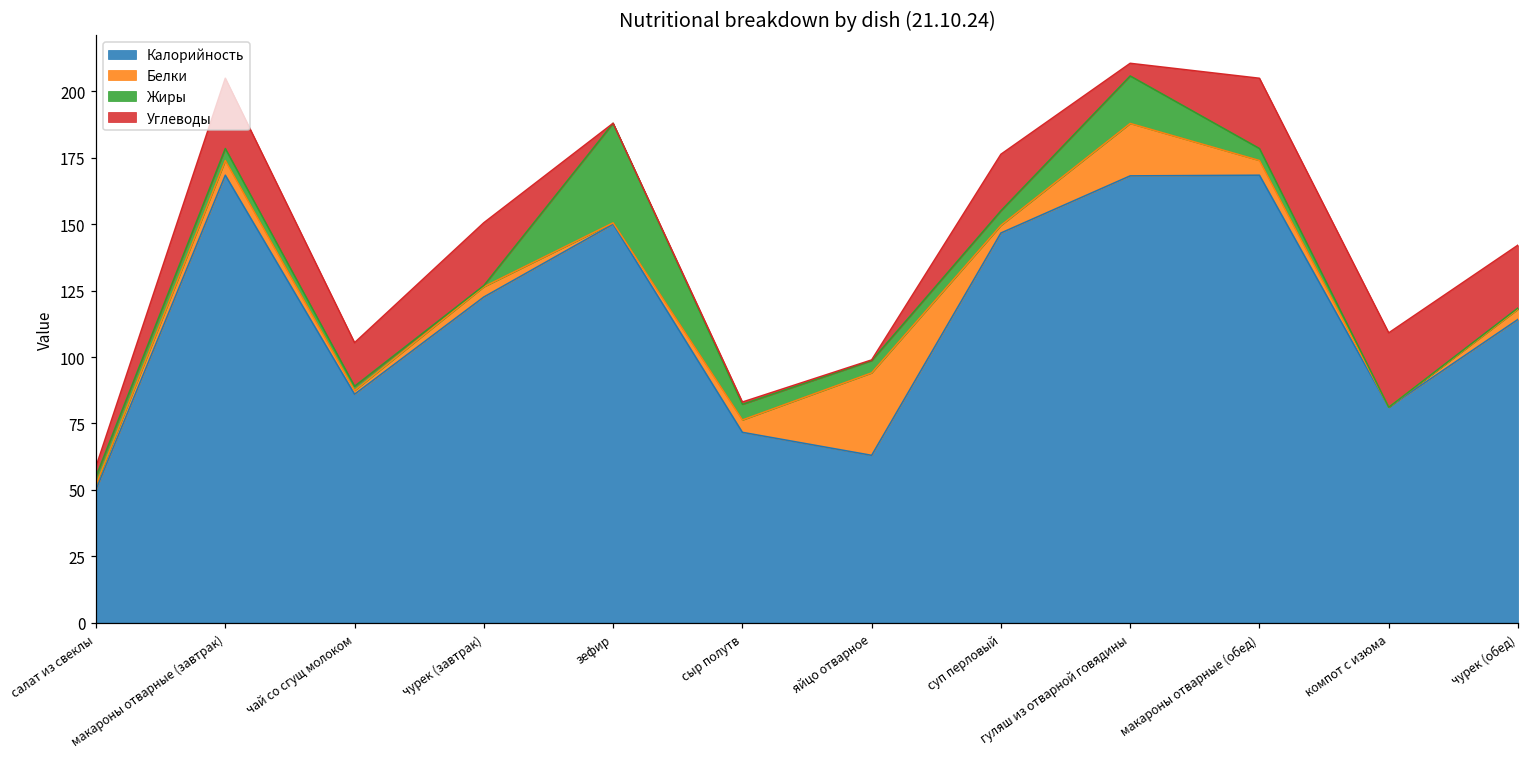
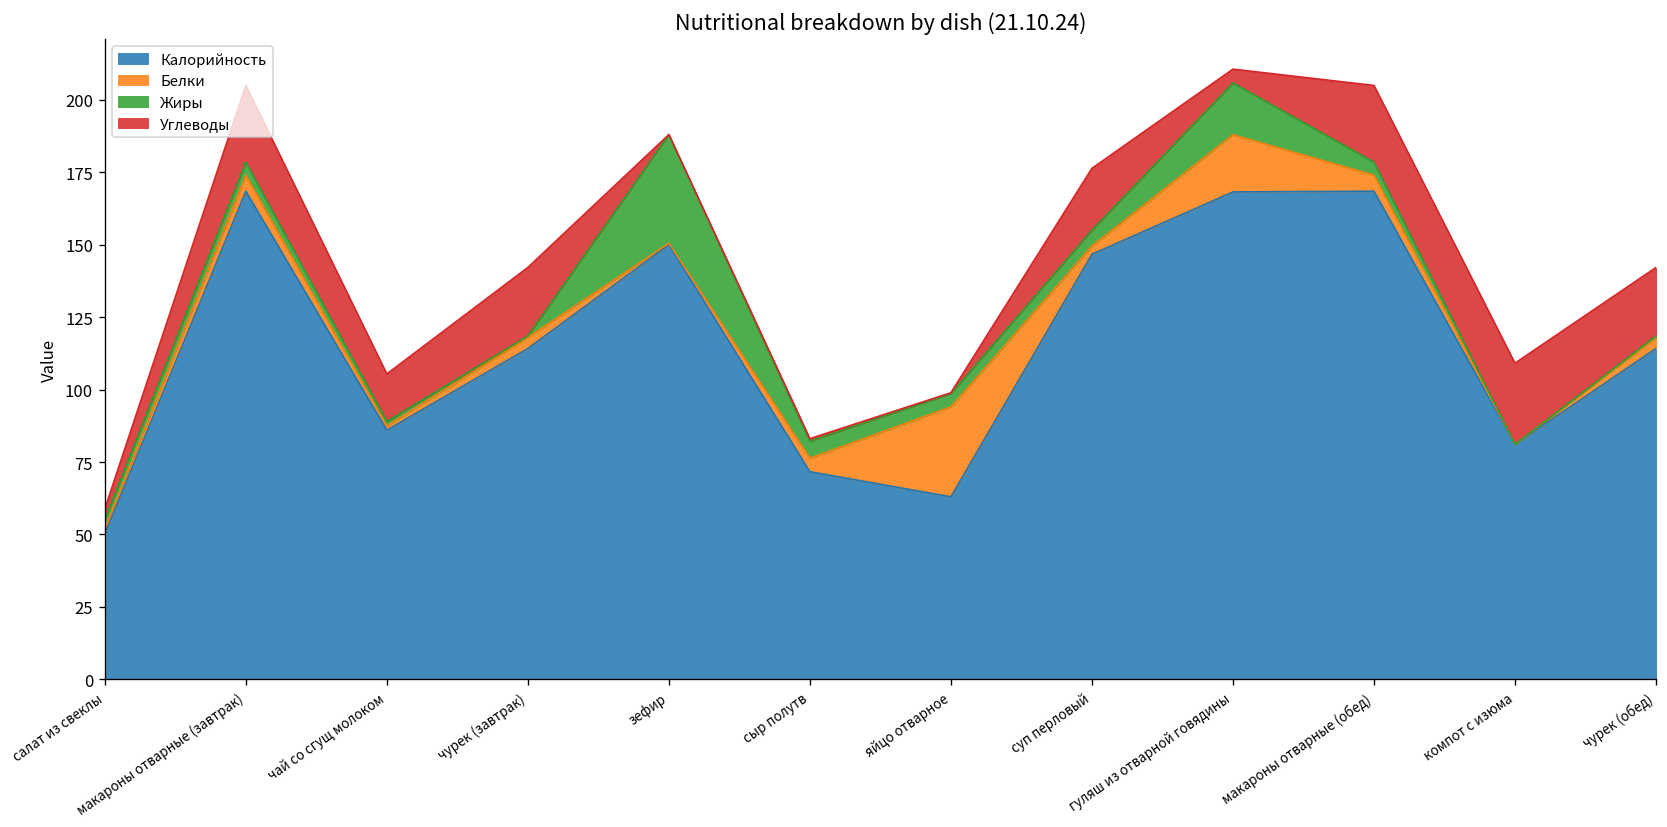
Калорийность, чурек (завтрак): 123 -> 114
